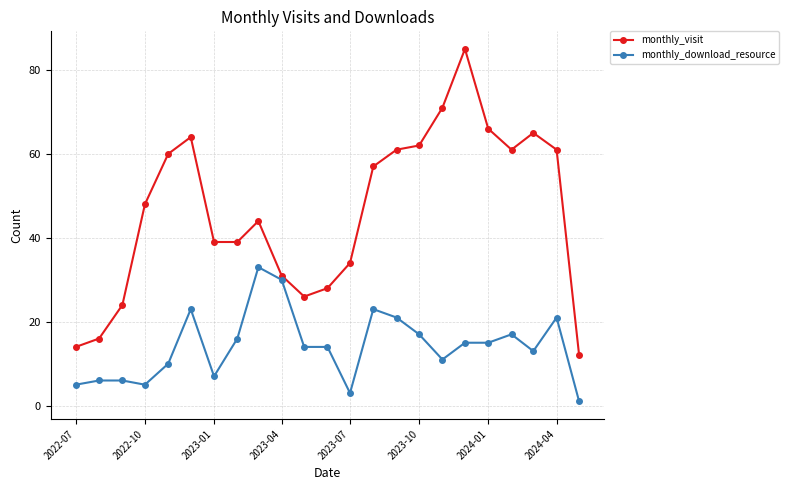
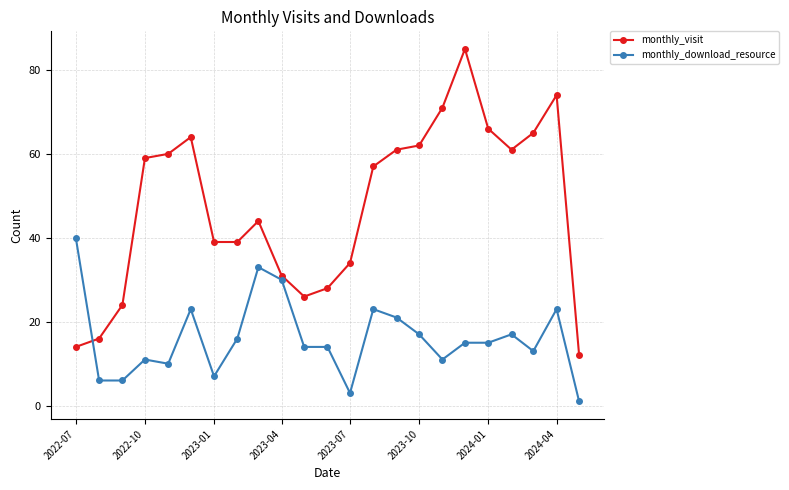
monthly_download_resource, 2022-07: 5 -> 40
monthly_visit, 2022-10: 48 -> 59
monthly_download_resource, 2022-10: 5 -> 11
monthly_visit, 2024-04: 61 -> 74
monthly_download_resource, 2024-04: 21 -> 23
